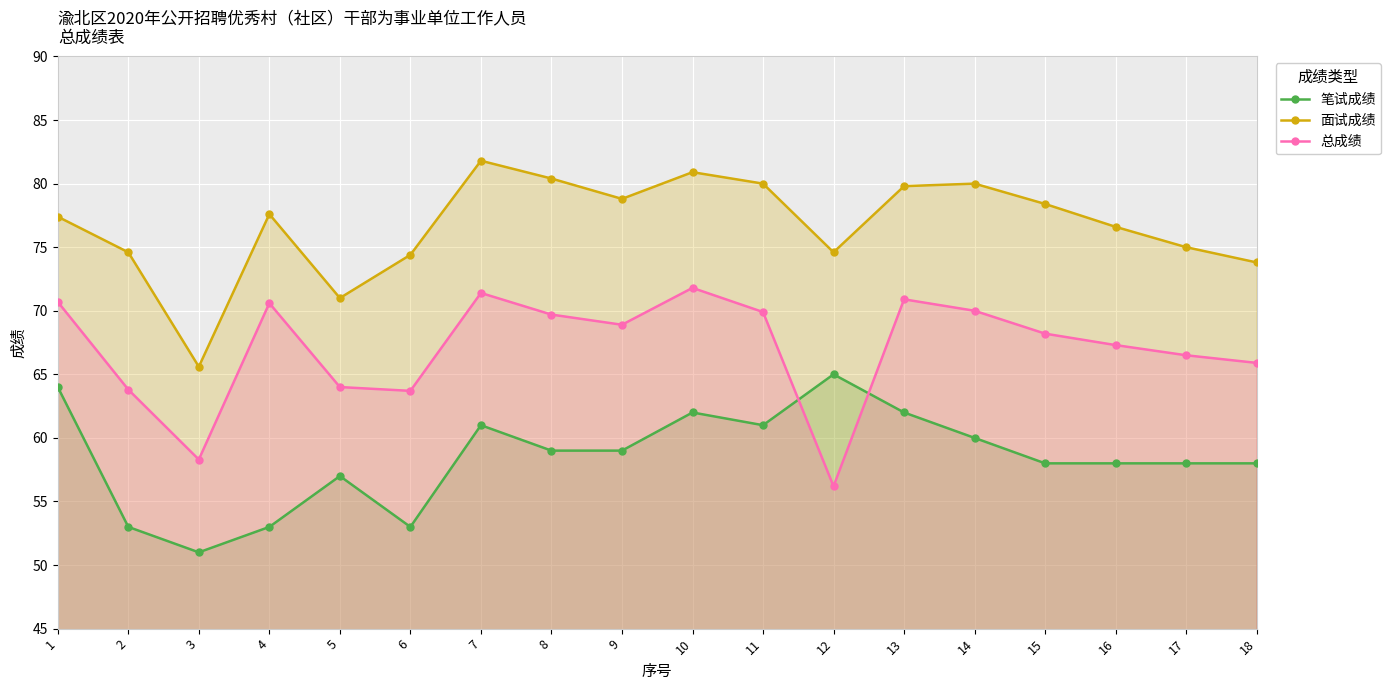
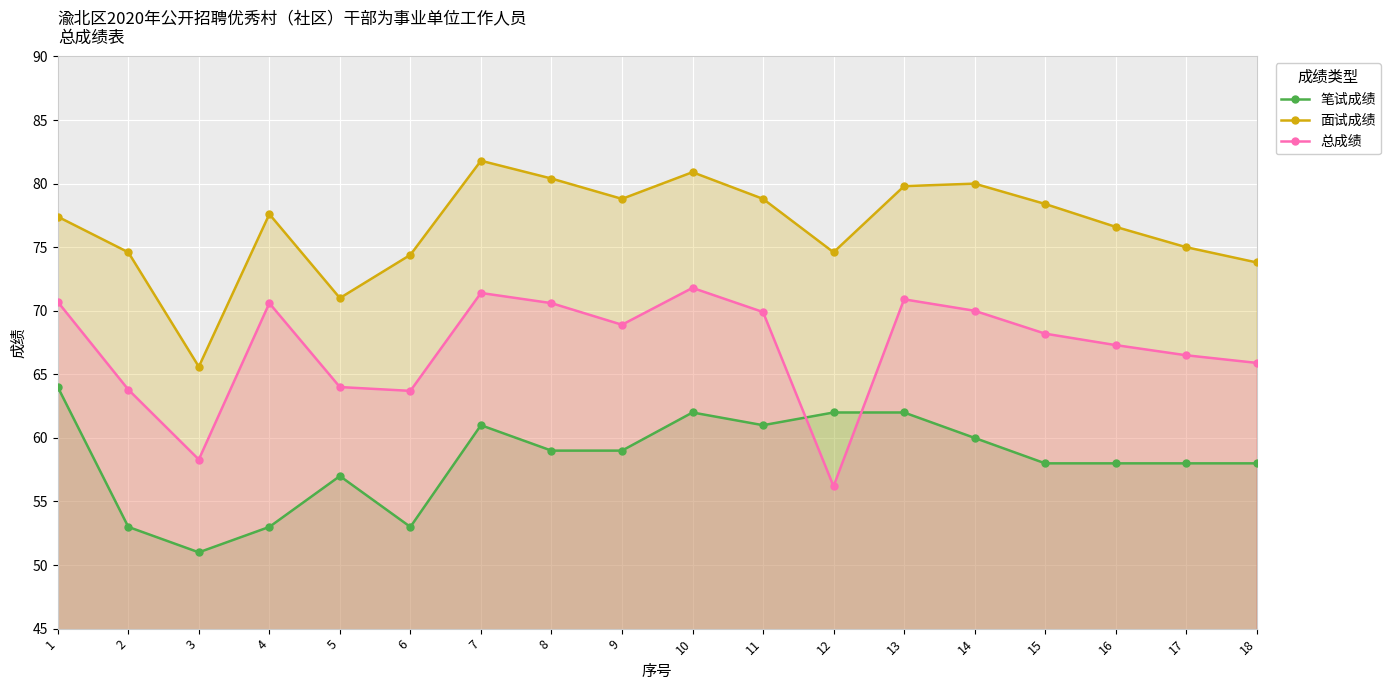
总成绩, 8: 69.7 -> 70.6
面试成绩, 11: 80.0 -> 78.8
笔试成绩, 12: 65 -> 62
